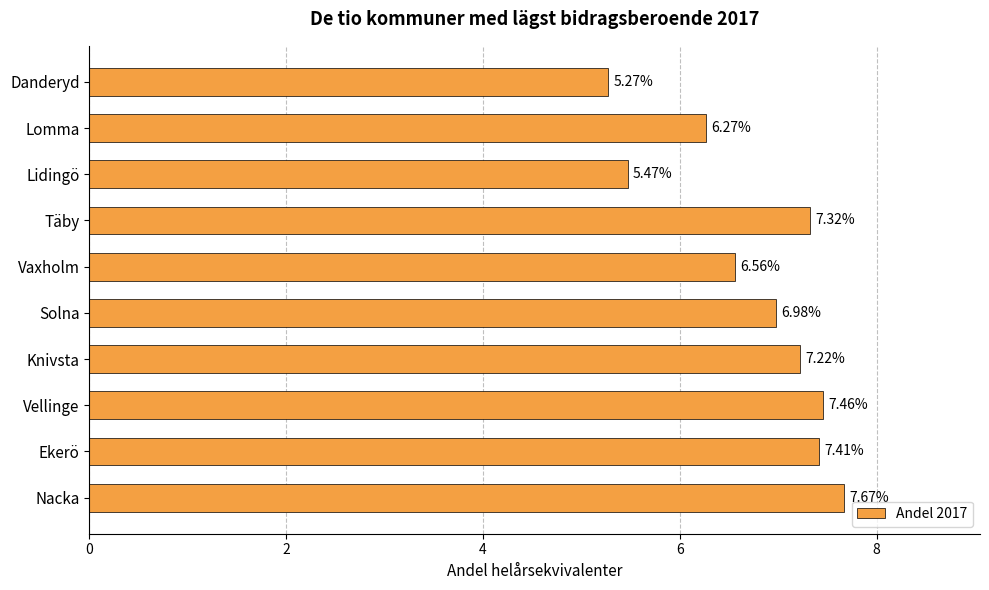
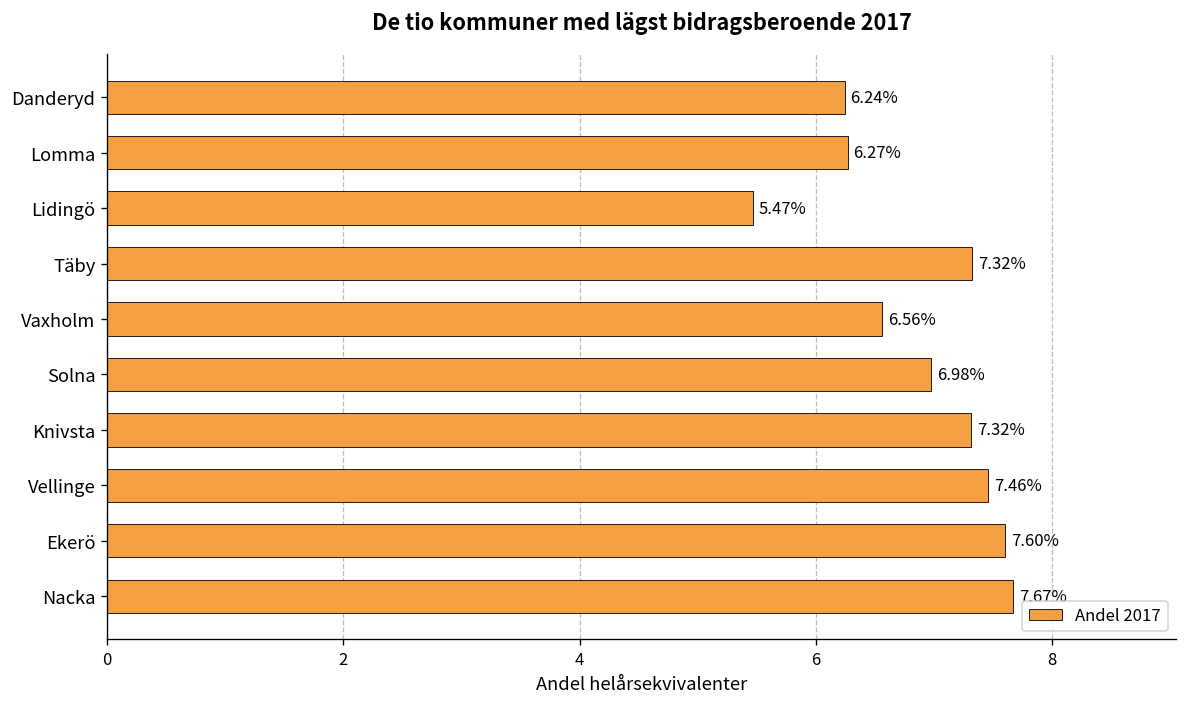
Danderyd: 5.27% -> 6.24%
Knivsta: 7.22% -> 7.32%
Ekerö: 7.41% -> 7.60%
